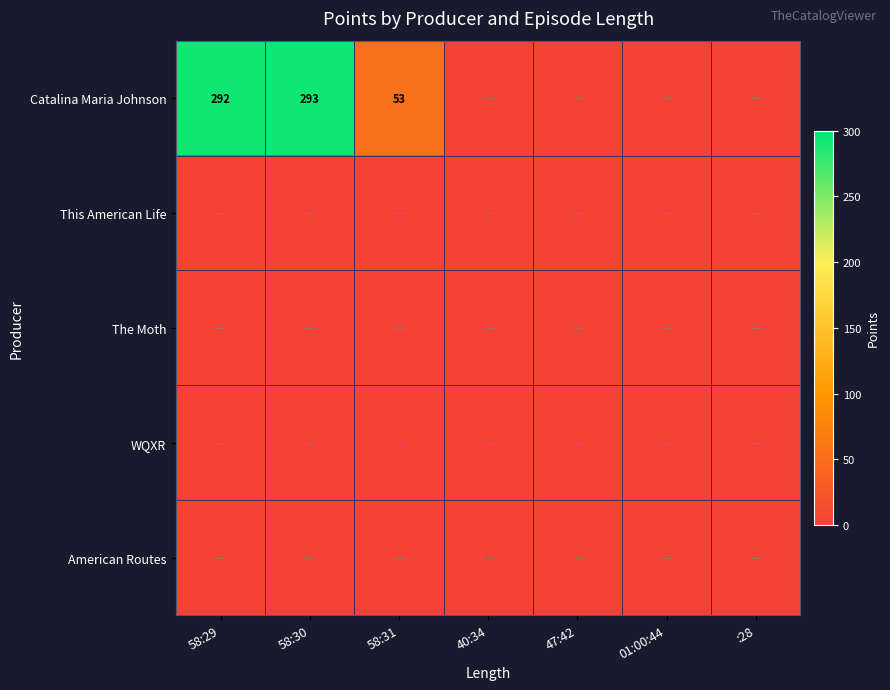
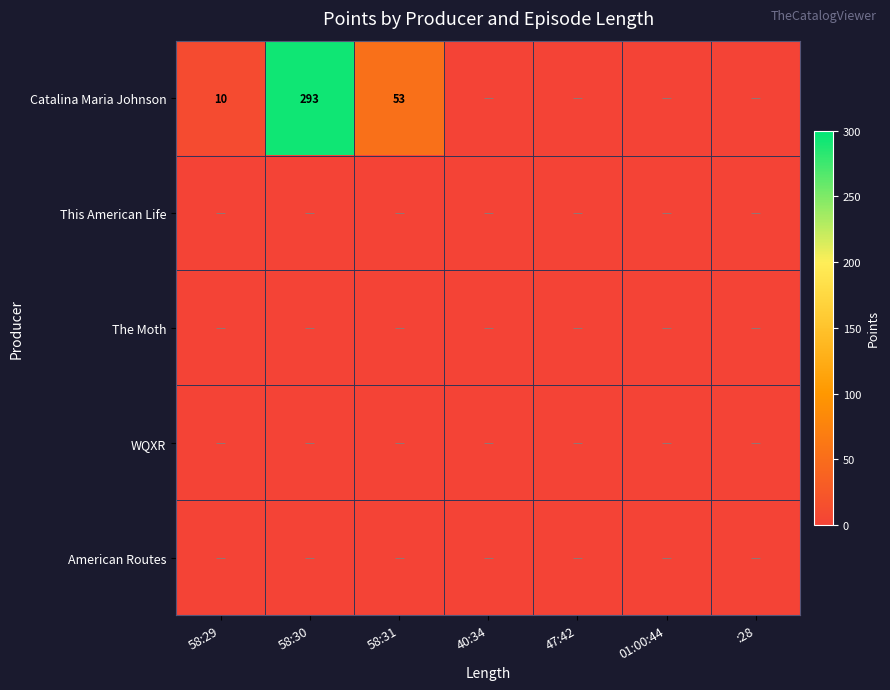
Catalina Maria Johnson, 58:29: 292 -> 10
